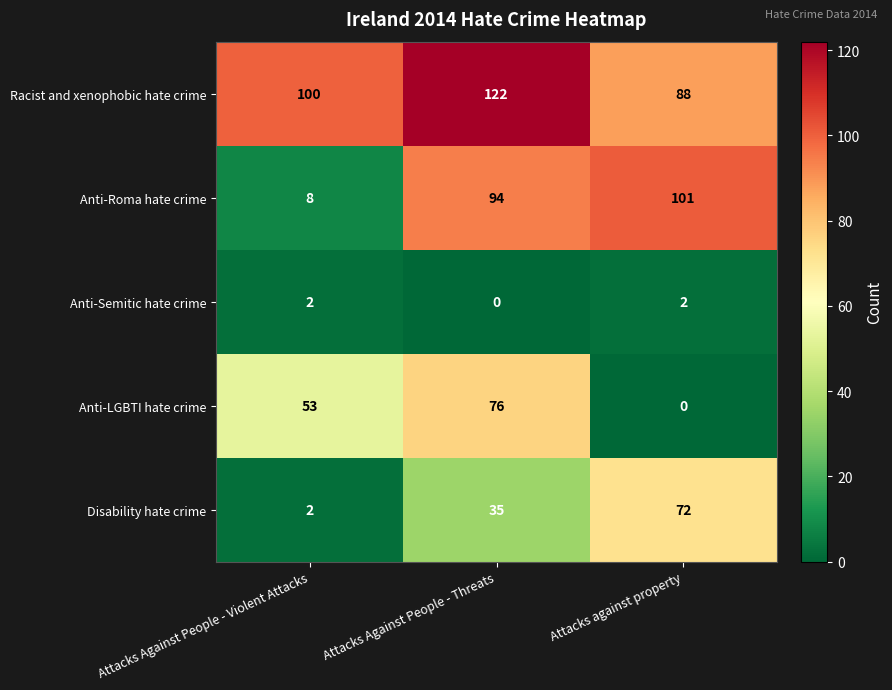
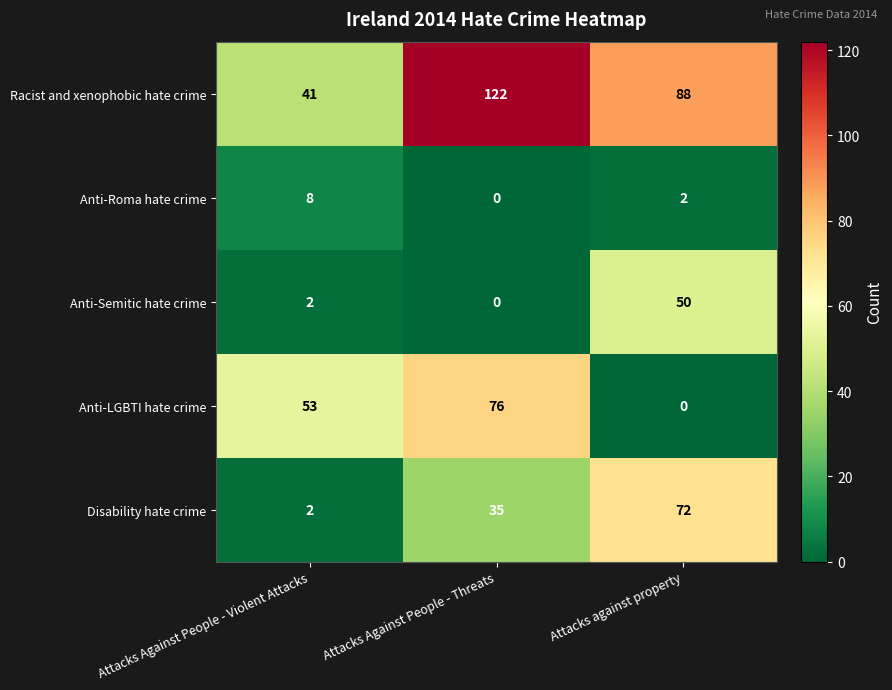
Racist and xenophobic hate crime, Attacks Against People - Violent Attacks: 100 -> 41
Anti-Roma hate crime, Attacks Against People - Threats: 94 -> 0
Anti-Roma hate crime, Attacks against property: 101 -> 2
Anti-Semitic hate crime, Attacks against property: 2 -> 50
